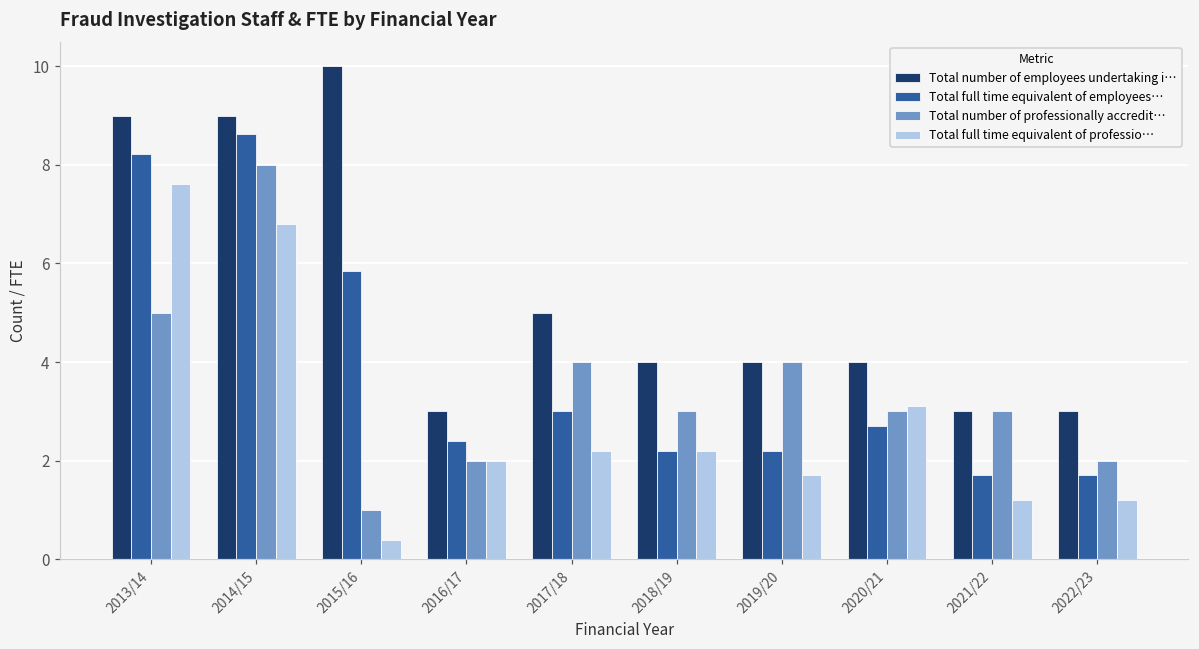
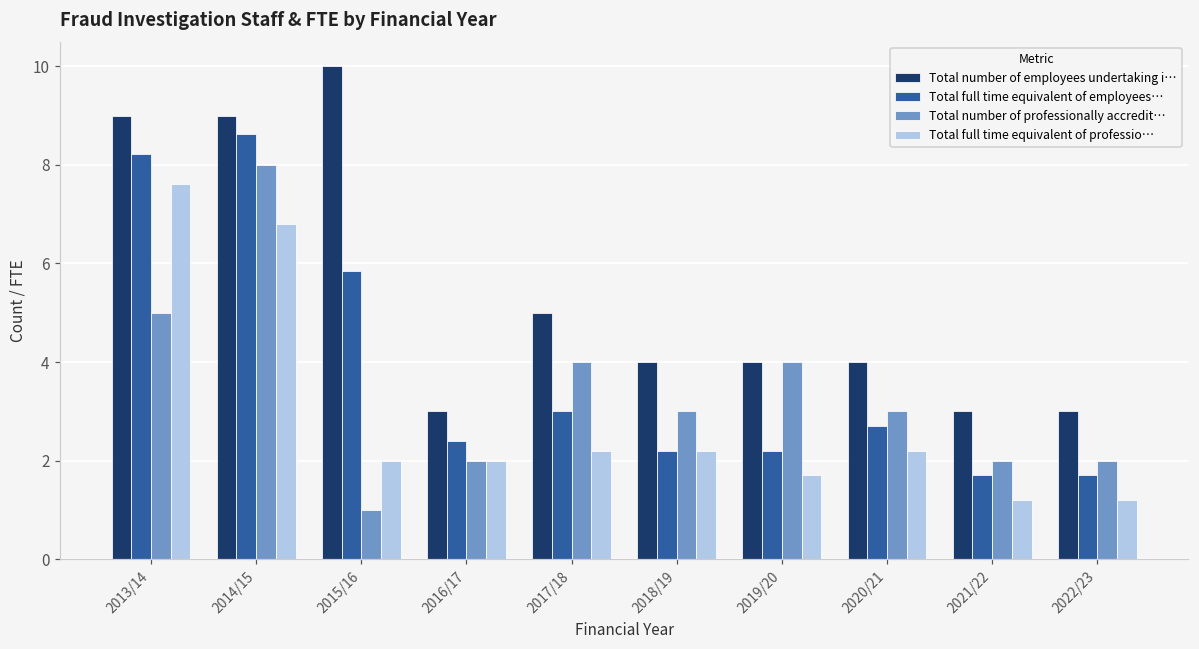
Total full time equivalent of professio…, 2015/16: 0.4 -> 2.0
Total full time equivalent of professio…, 2020/21: 3.1 -> 2.2
Total number of professionally accredit…, 2021/22: 3 -> 2
